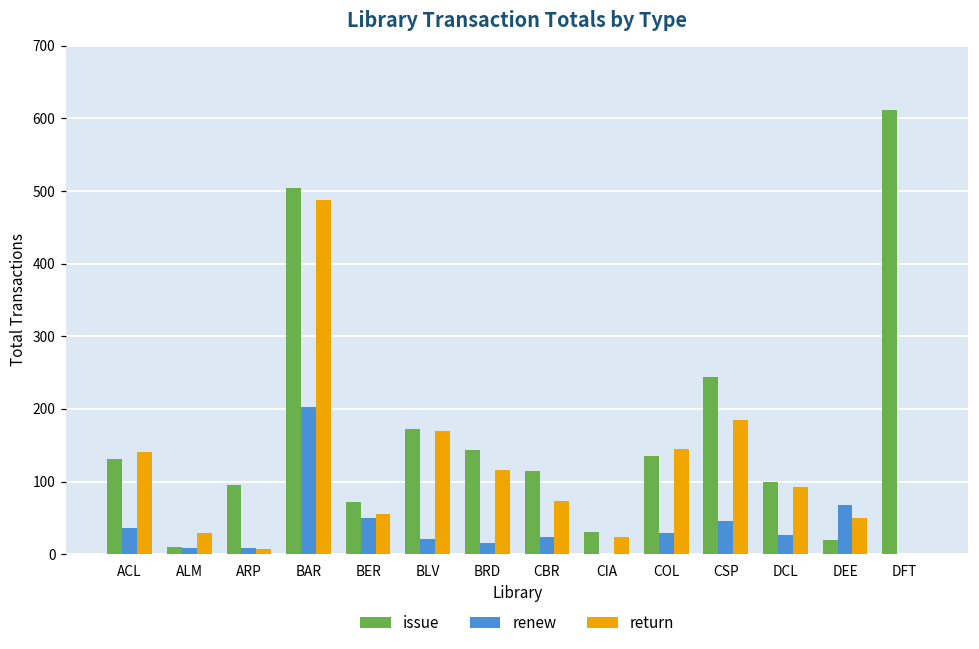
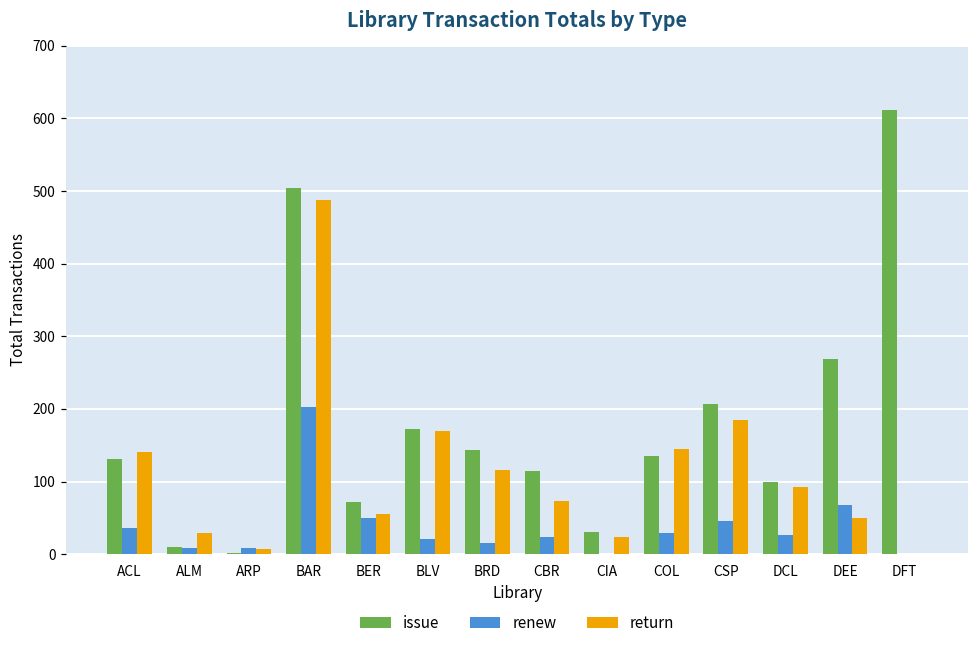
issue, ARP: 100 -> 0
issue, CSP: 240 -> 210
issue, DEE: 20 -> 270
